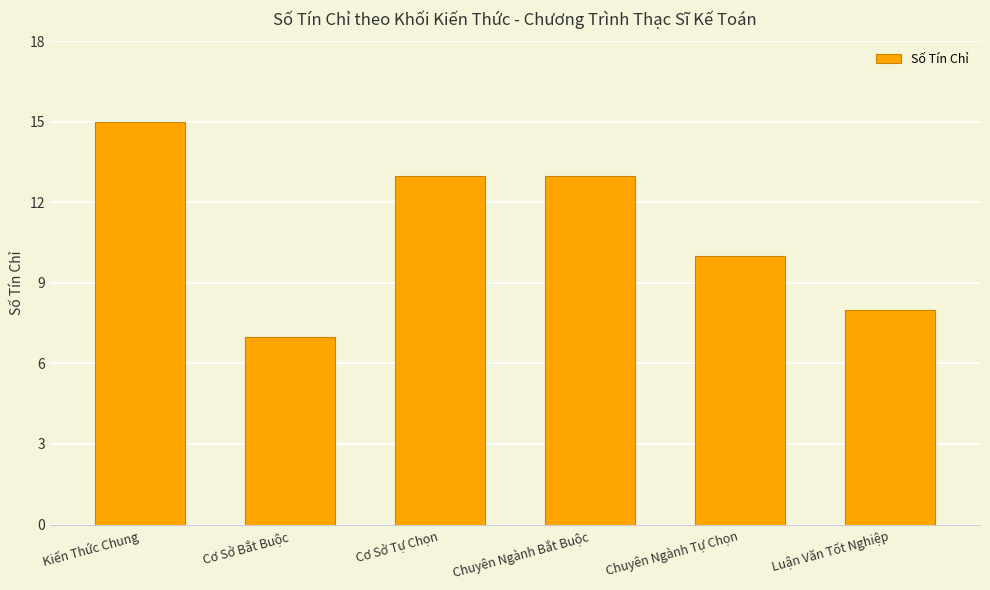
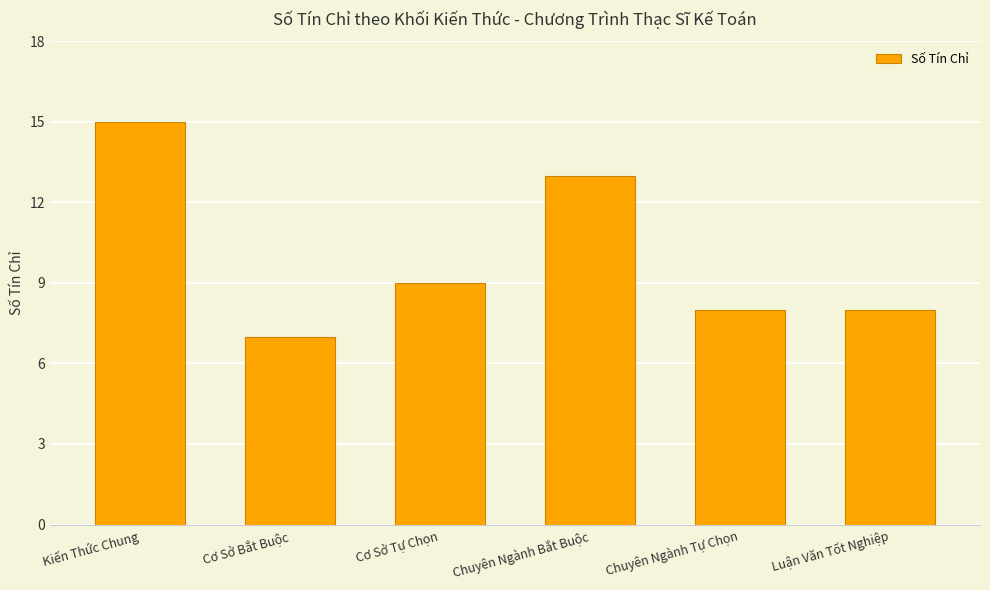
Cơ Sở Tự Chọn: 13 -> 9
Chuyên Ngành Tự Chọn: 10 -> 8
